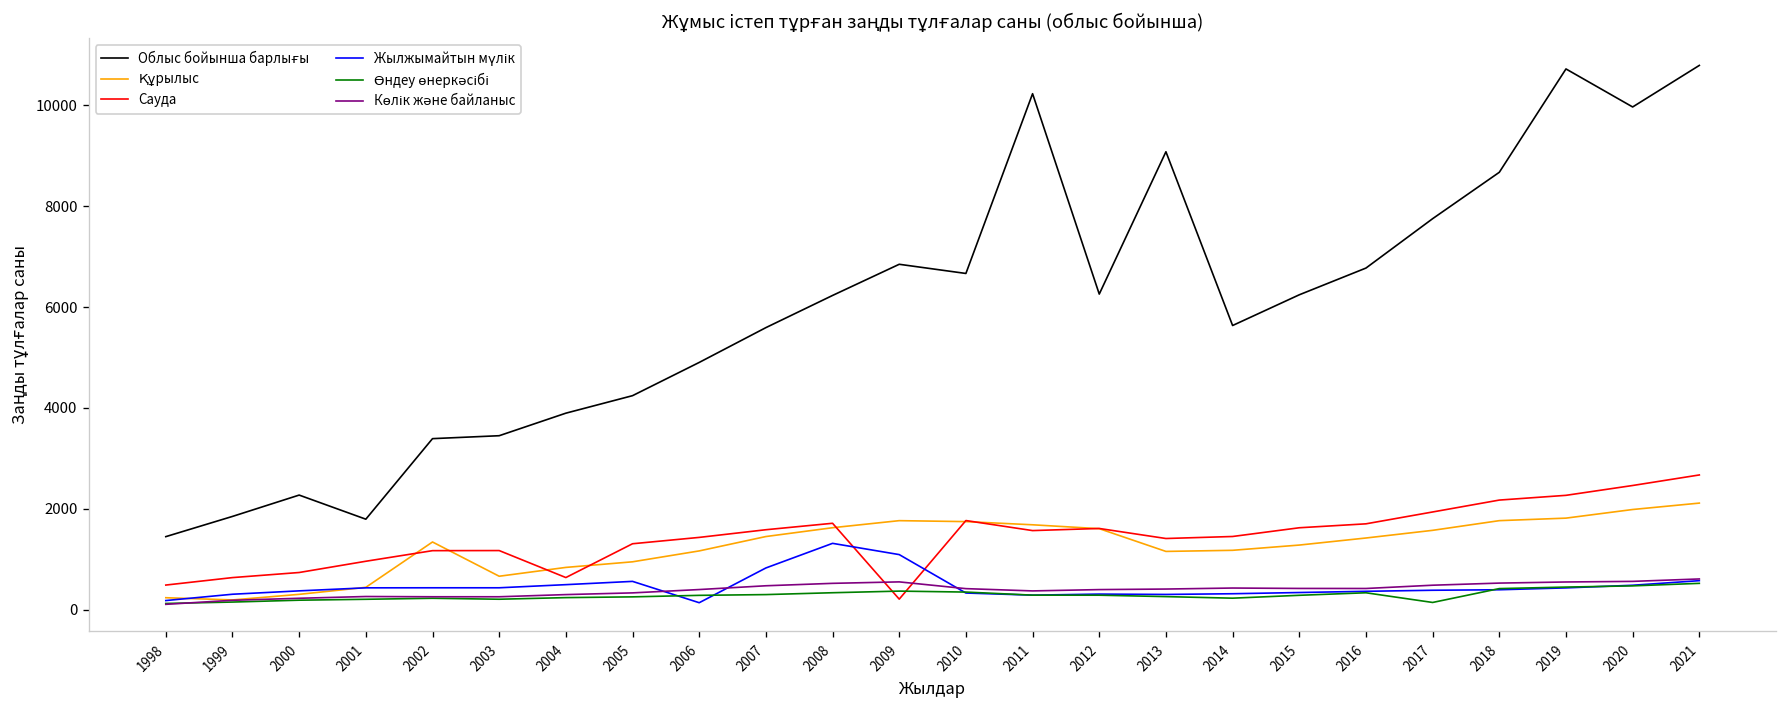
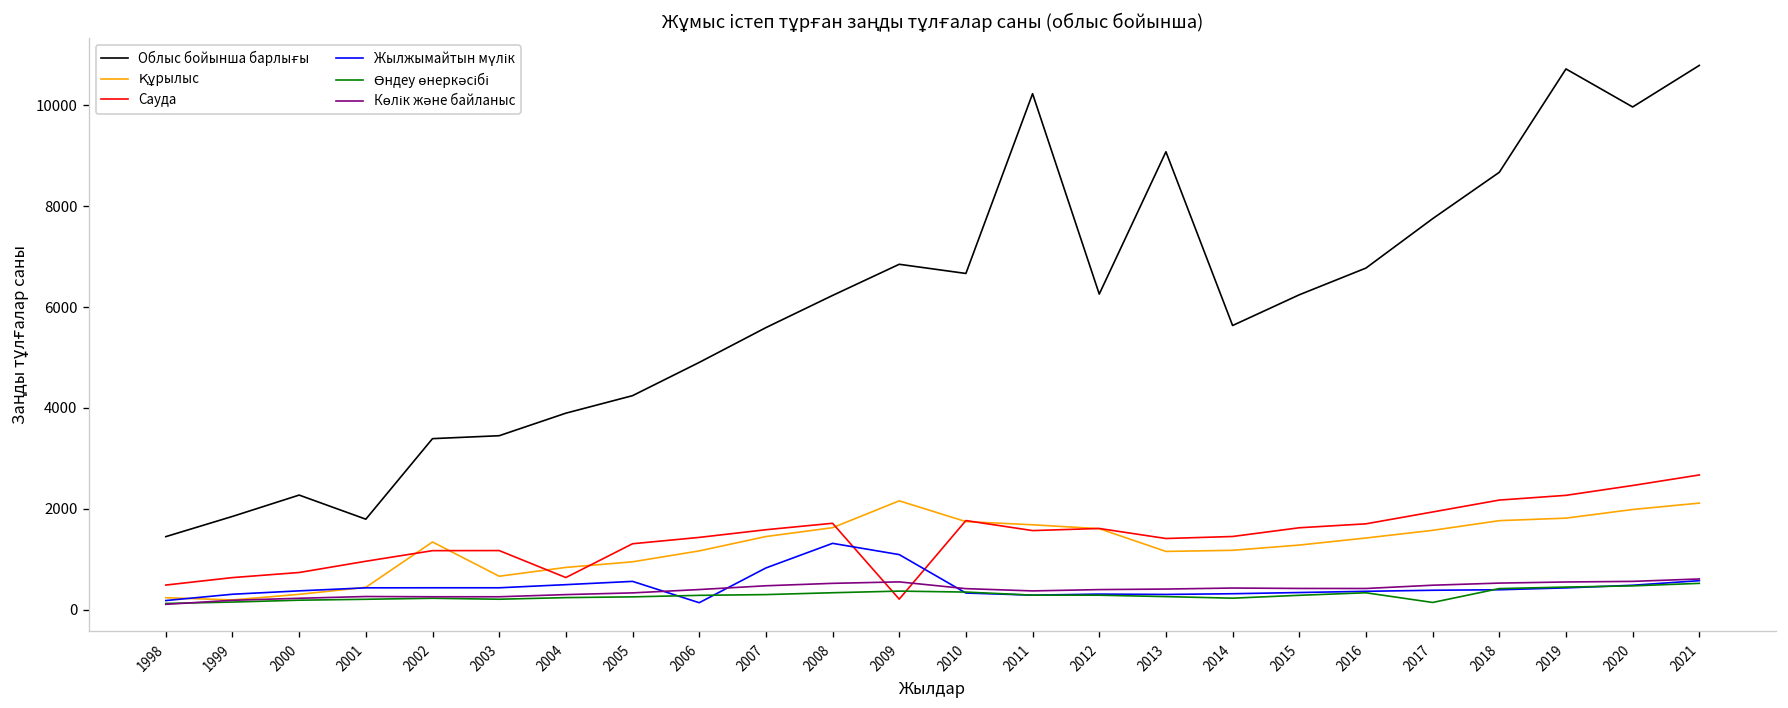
Құрылыс, 2009: 1800 -> 2200
